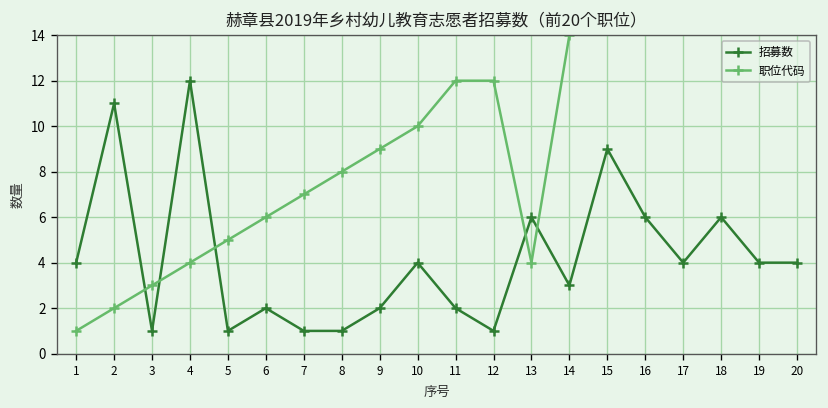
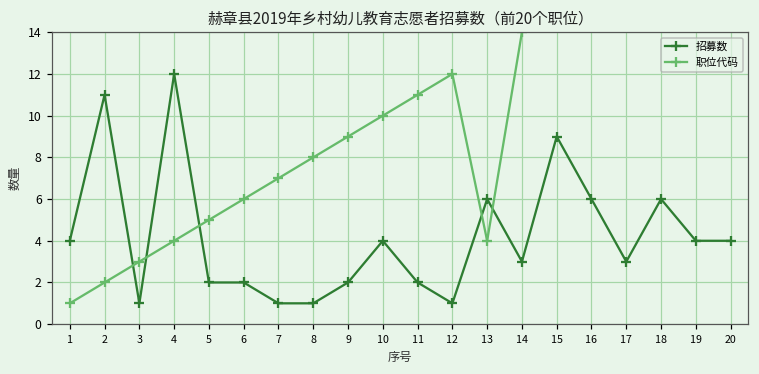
招募数, 5: 1 -> 2
职位代码, 11: 12 -> 11
招募数, 17: 4 -> 3
